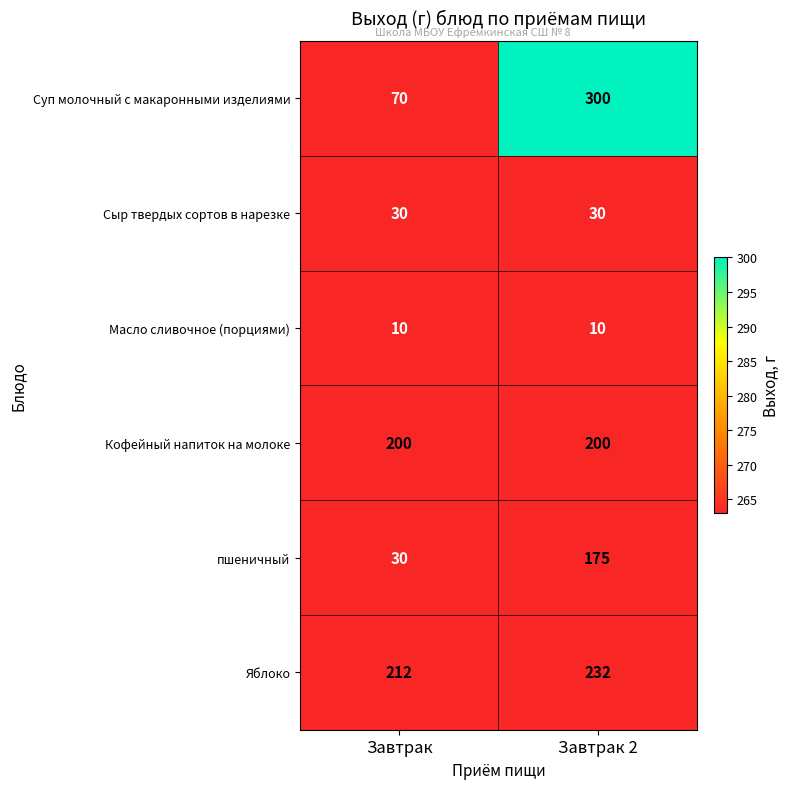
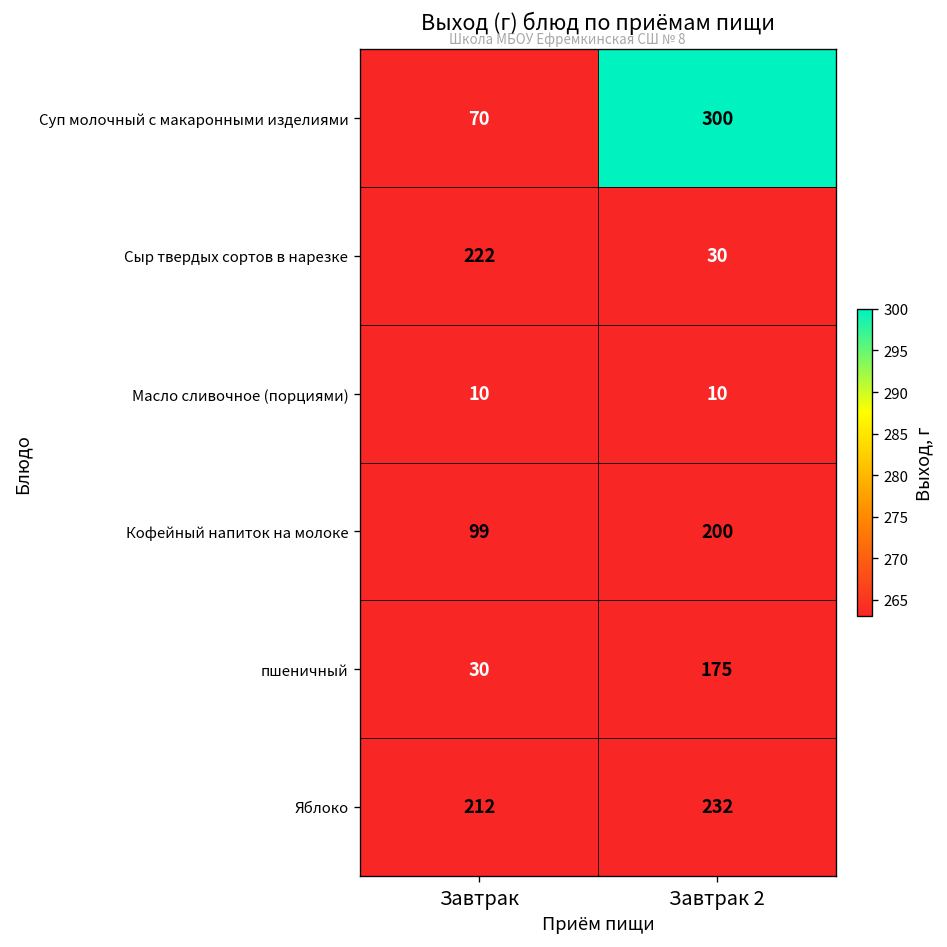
Сыр твердых сортов в нарезке, Завтрак: 30 -> 222
Кофейный напиток на молоке, Завтрак: 200 -> 99
